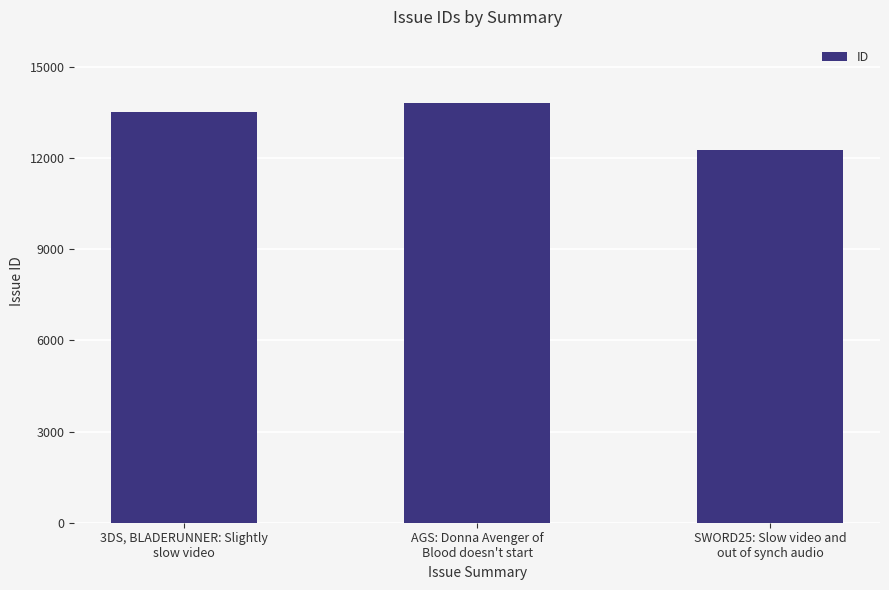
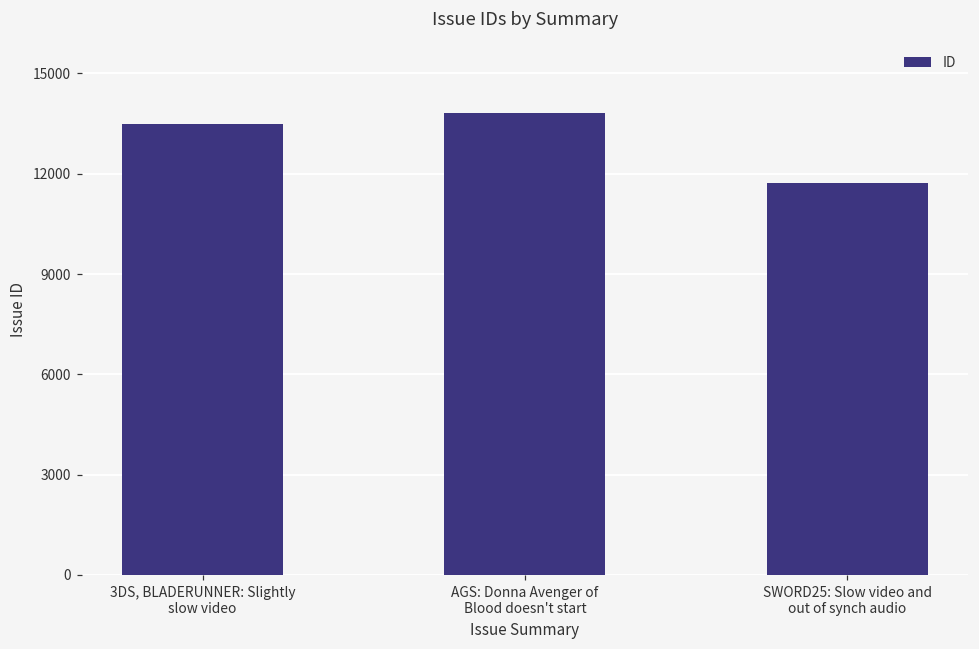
SWORD25: Slow video and out of synch audio: 12300 -> 11700
